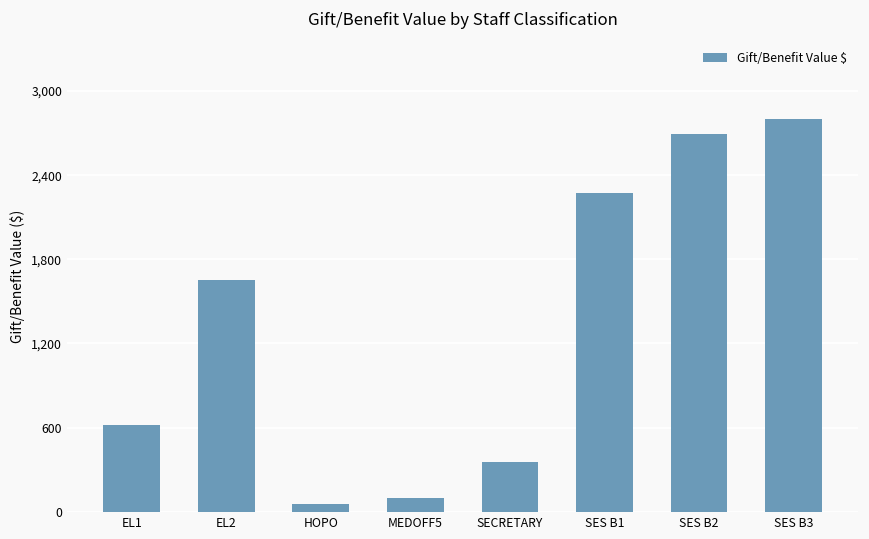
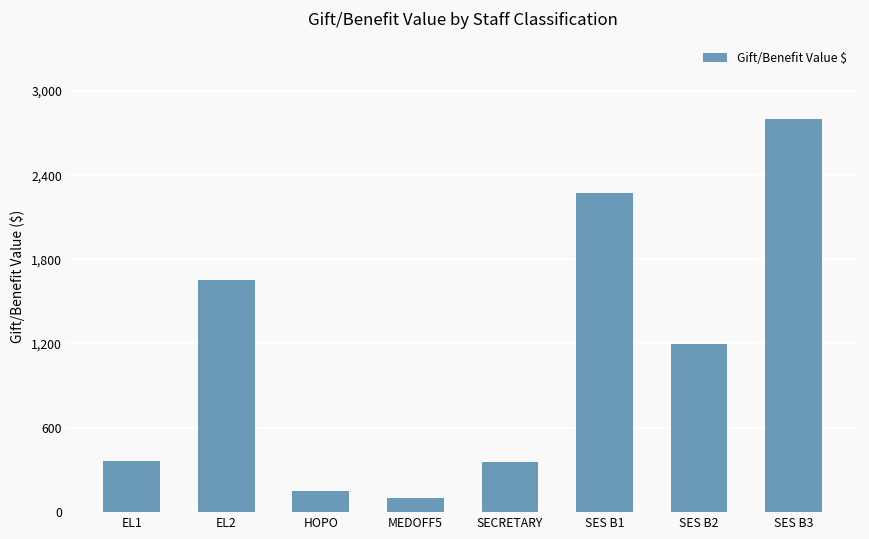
EL1: 620 -> 360
HOPO: 50 -> 150
SES B2: 2,690 -> 1,190
